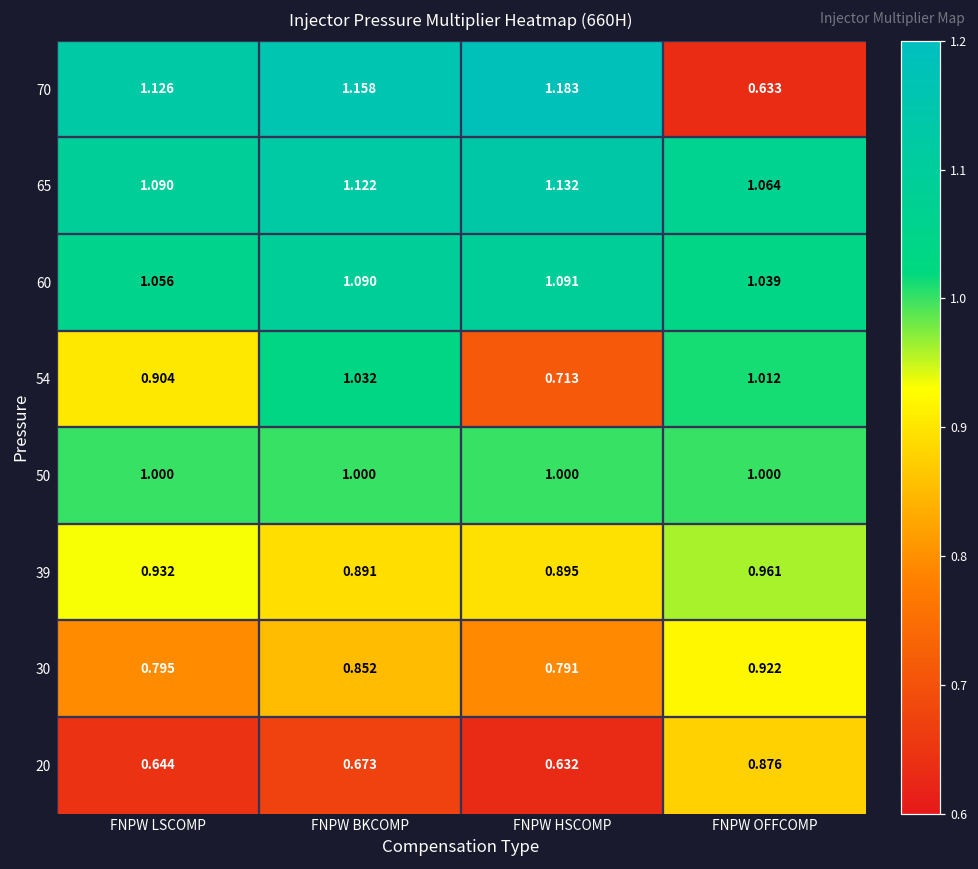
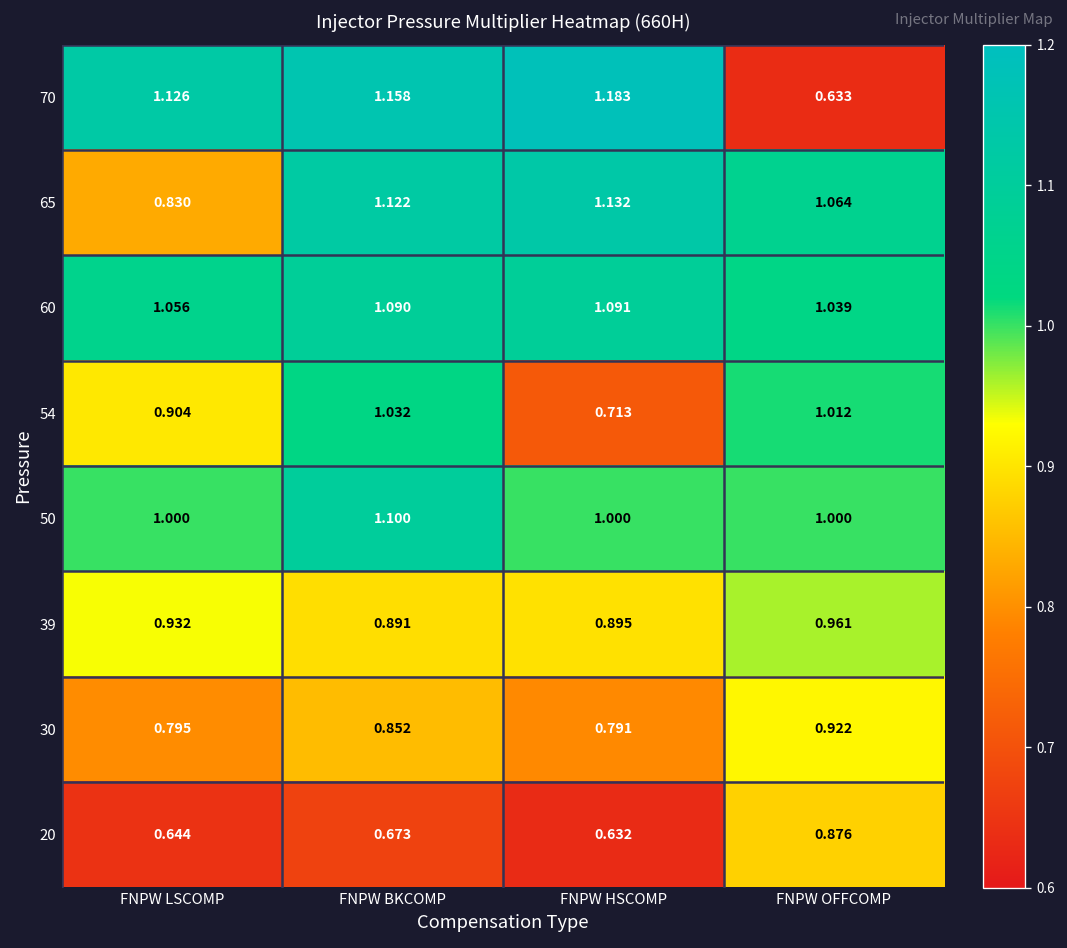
65, FNPW LSCOMP: 1.090 -> 0.830
50, FNPW BKCOMP: 1.000 -> 1.100
